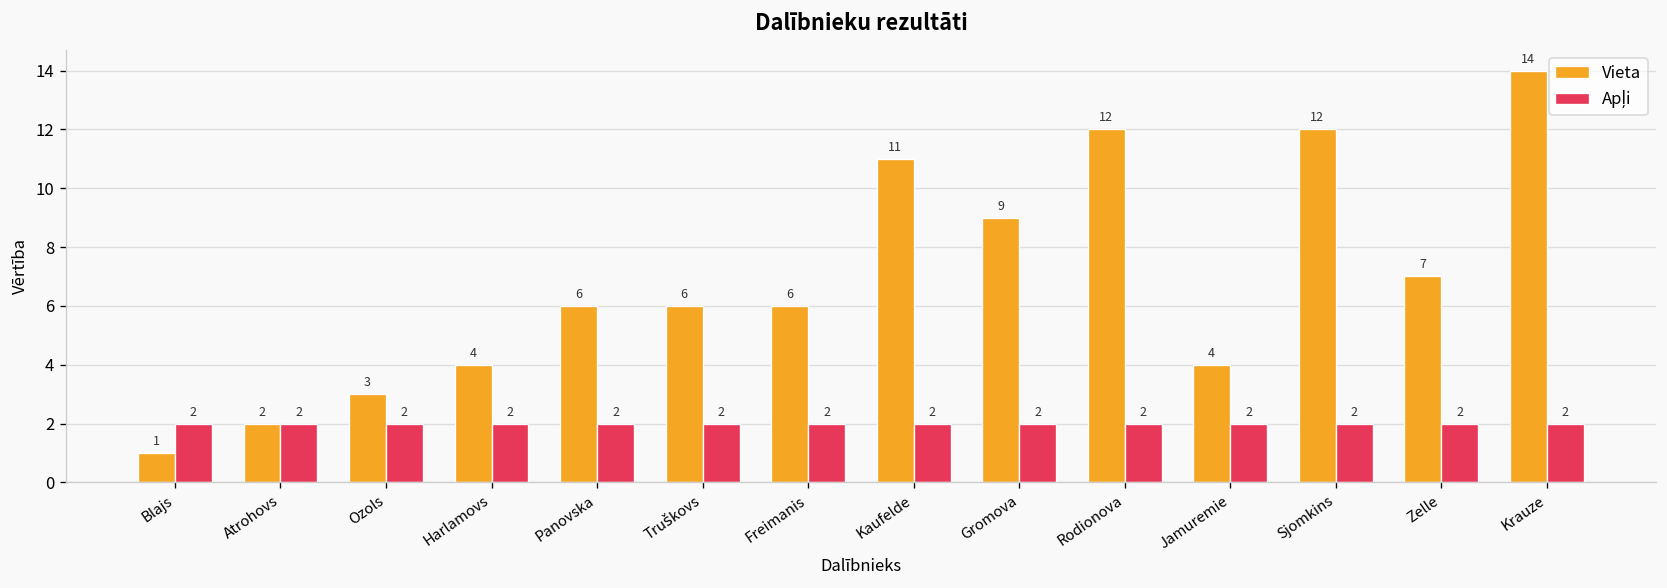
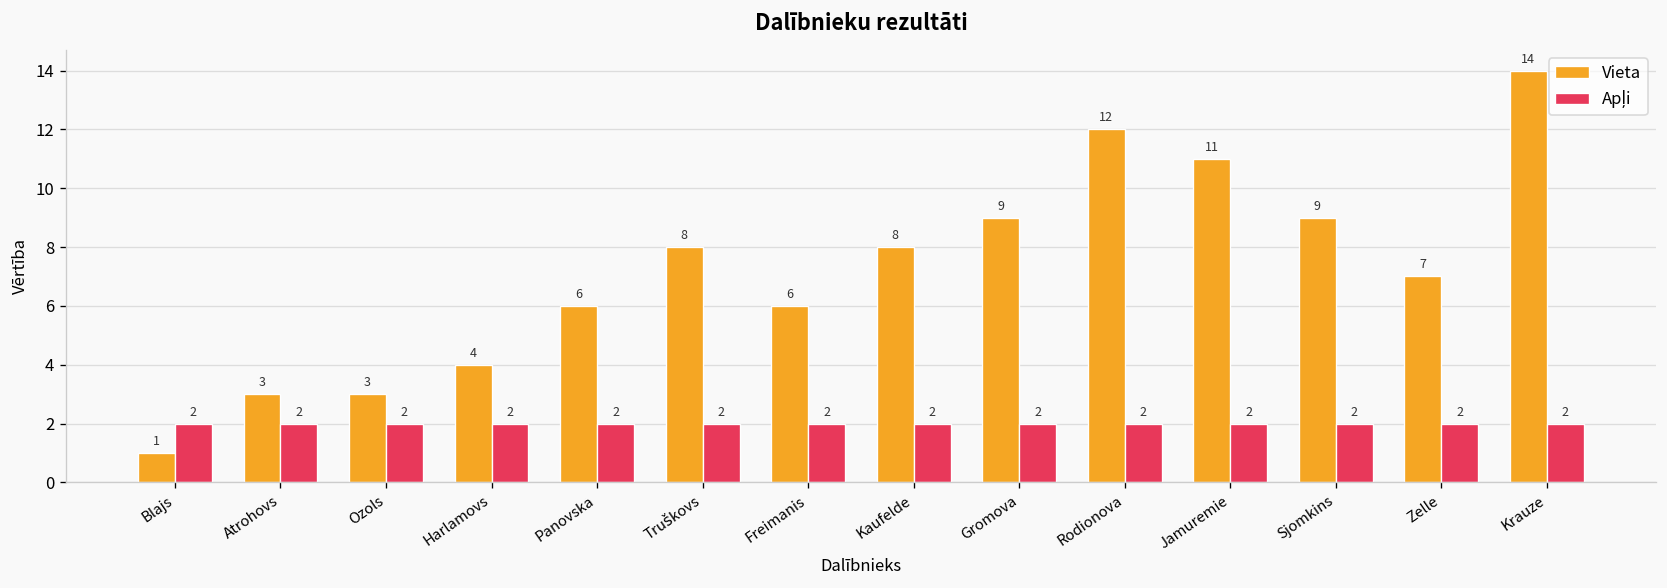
Vieta, Atrohovs: 2 -> 3
Vieta, Truškovs: 6 -> 8
Vieta, Kaufelde: 11 -> 8
Vieta, Jamuremie: 4 -> 11
Vieta, Sjomkins: 12 -> 9
